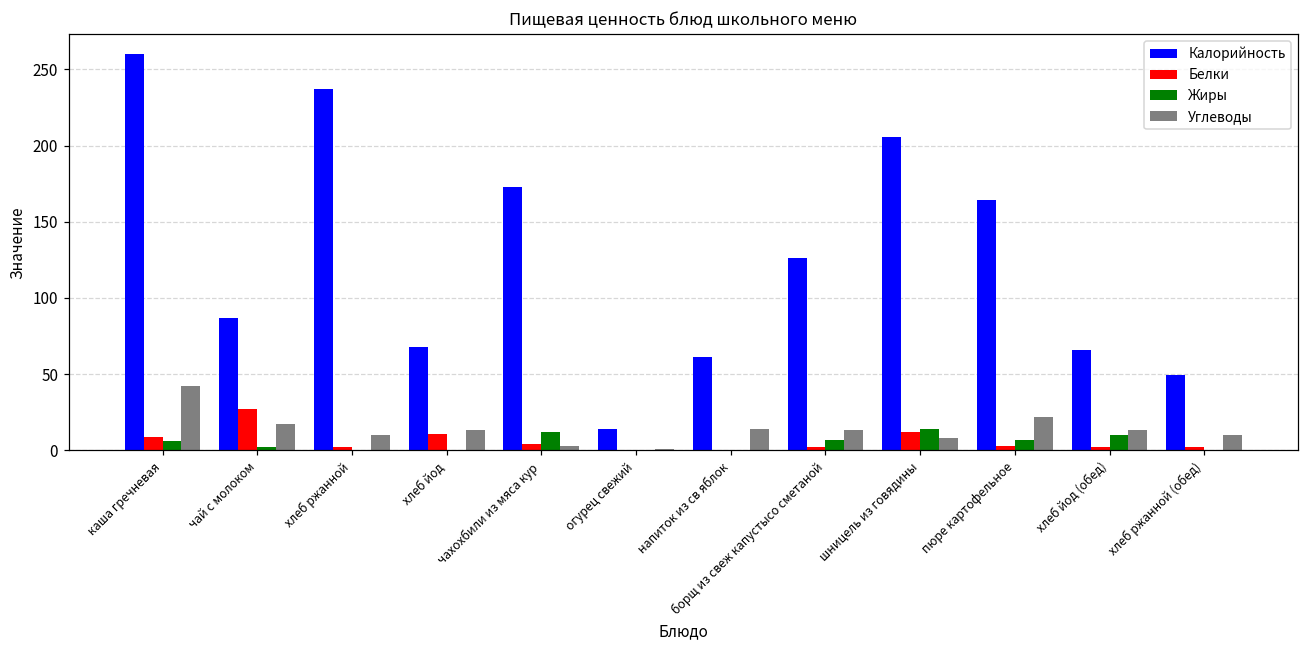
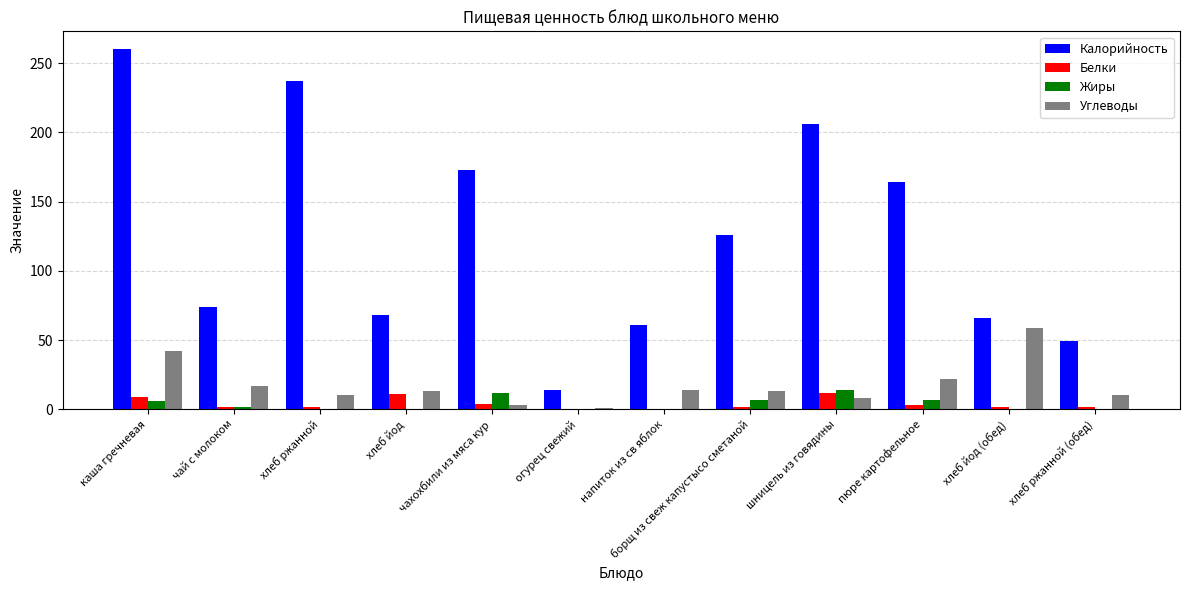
Калорийность, чай с молоком: 87 -> 74
Белки, чай с молоком: 27 -> 2
Жиры, хлеб йод (обед): 10 -> 0
Углеводы, хлеб йод (обед): 13 -> 59
